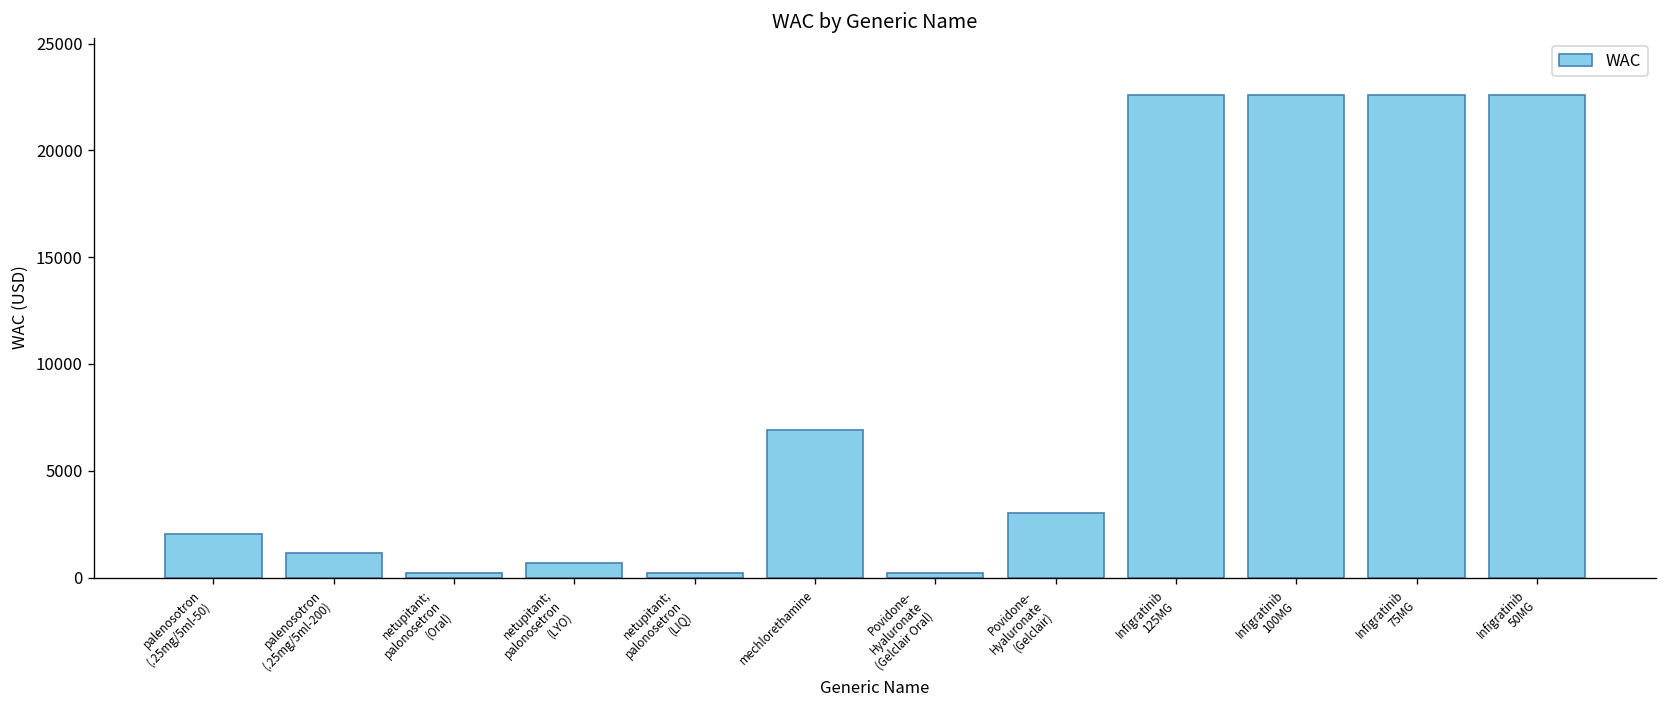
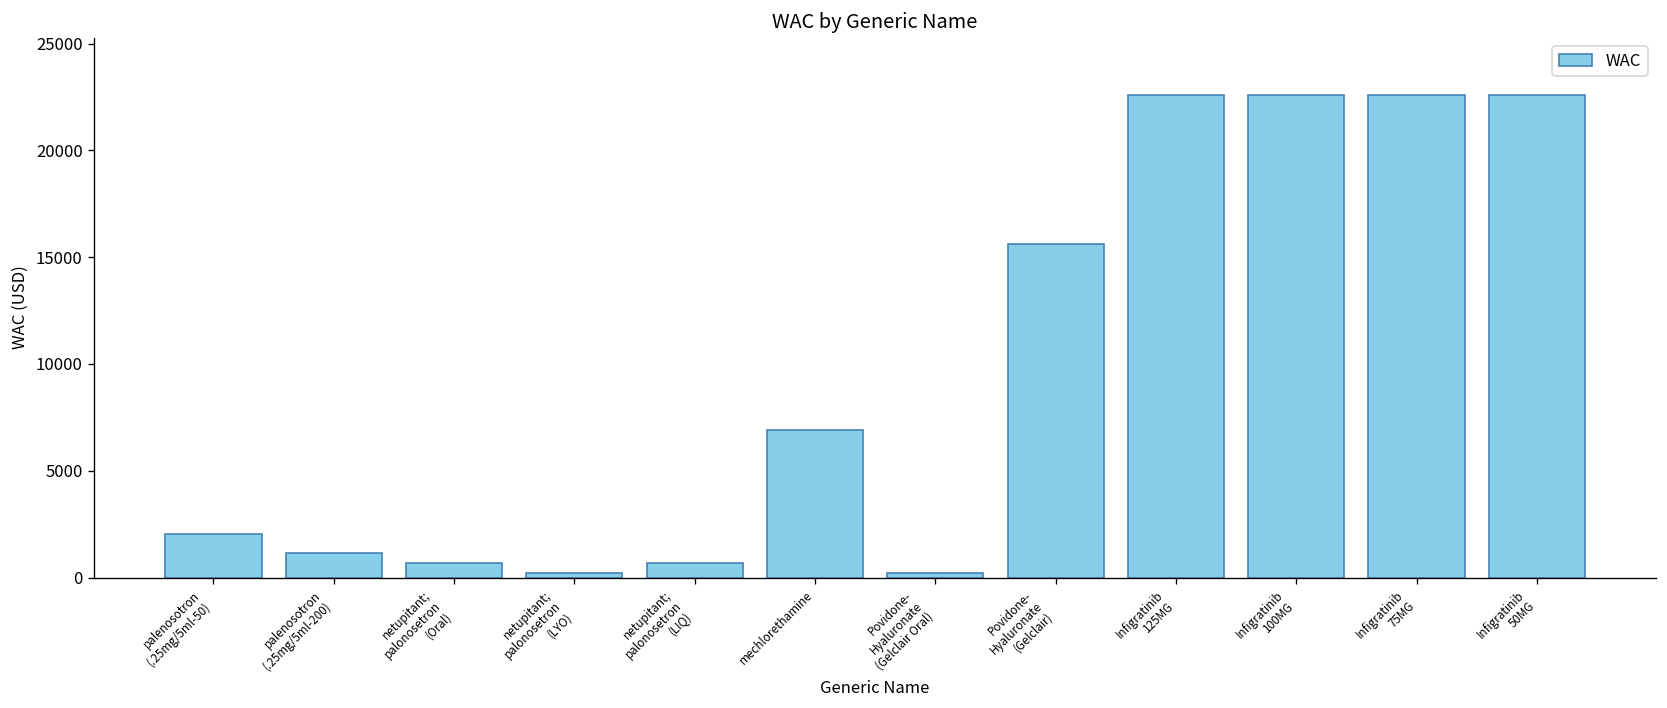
netupitant; palonosetron (Oral): 200 -> 700
netupitant; palonosetron (LYO): 700 -> 200
netupitant; palonosetron (LIQ): 200 -> 700
Povidone- Hyaluronate (Gelclair): 3000 -> 15600
